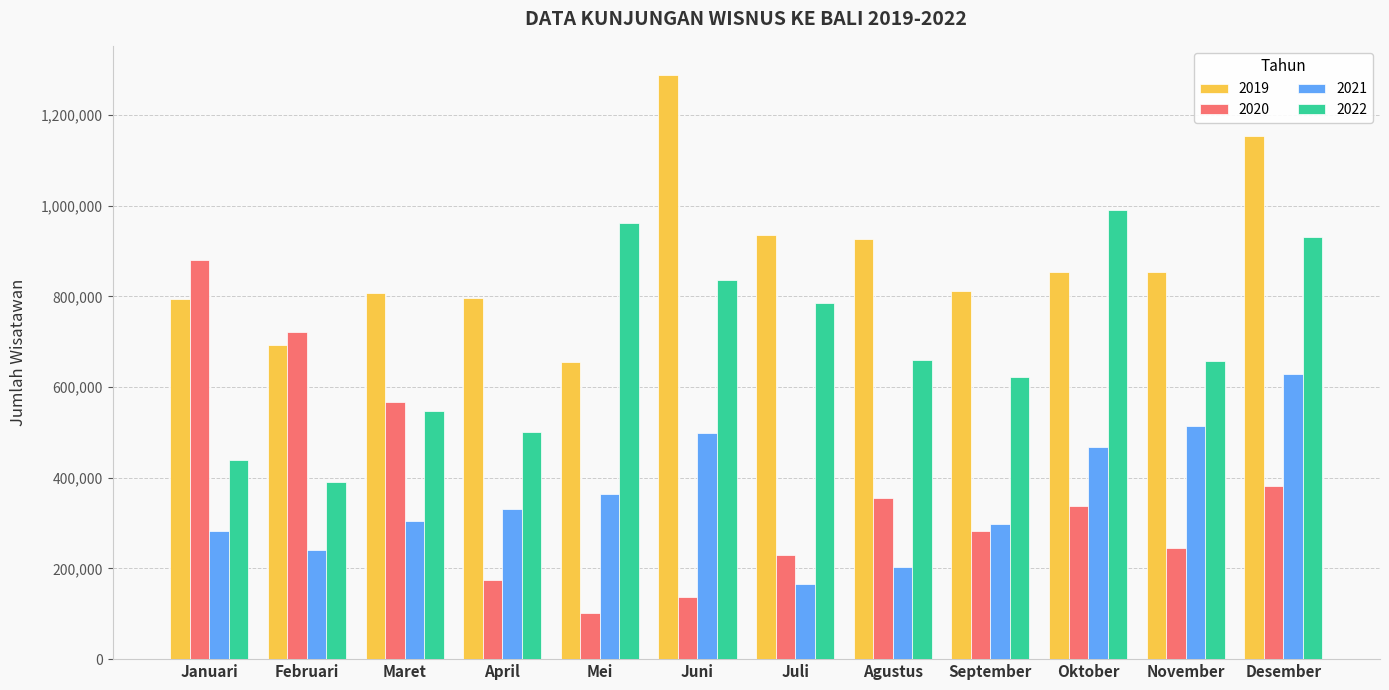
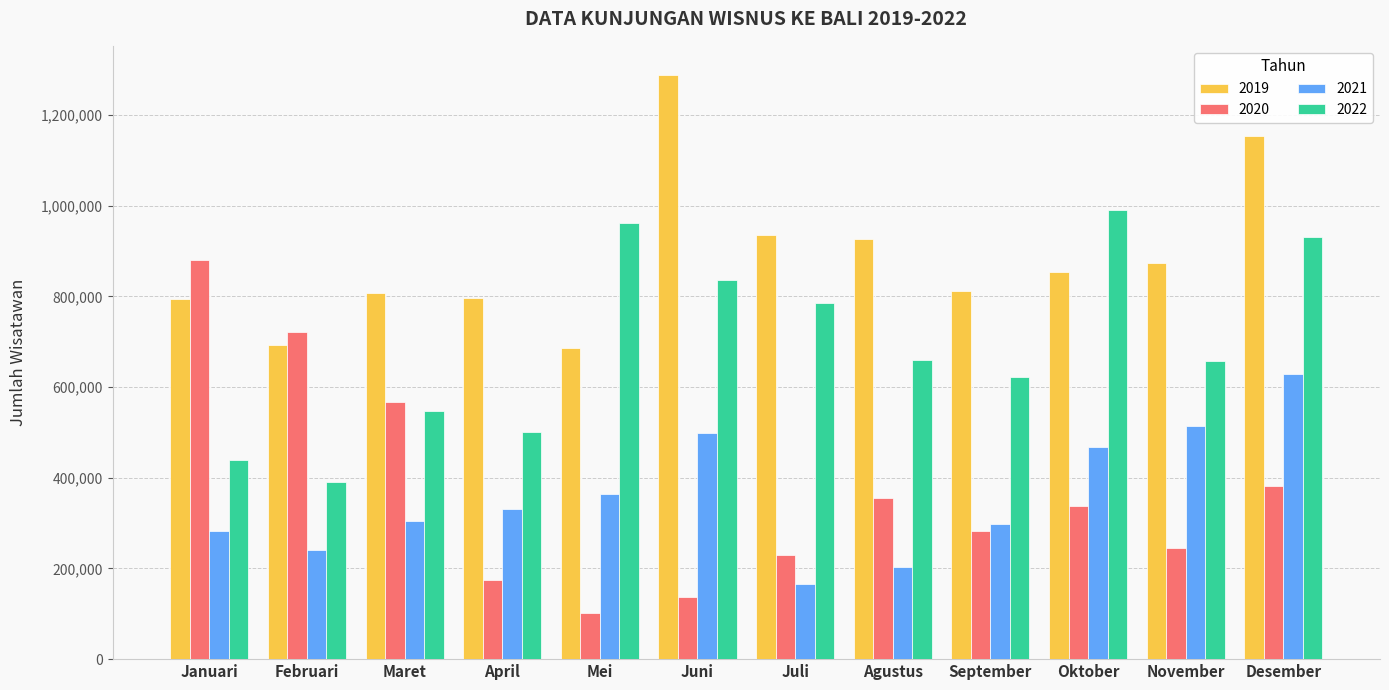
2019, Mei: 660,000 -> 690,000
2019, November: 850,000 -> 870,000
